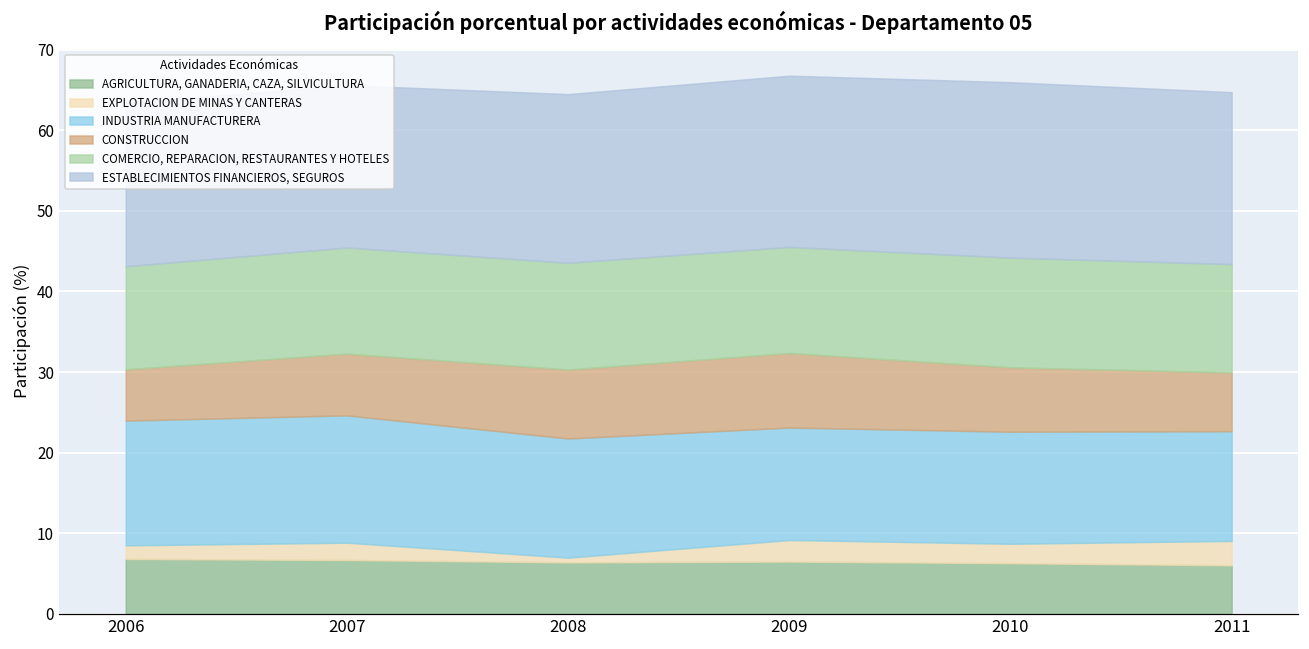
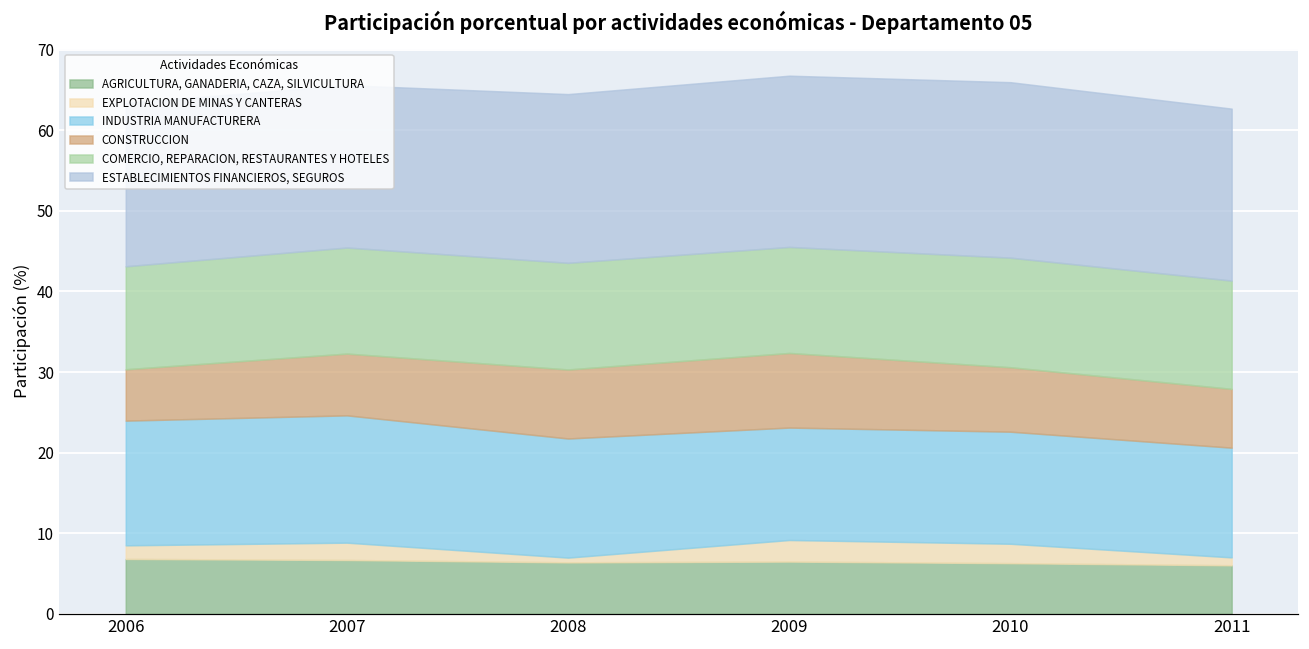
EXPLOTACION DE MINAS Y CANTERAS, 2011: 3 -> 1
